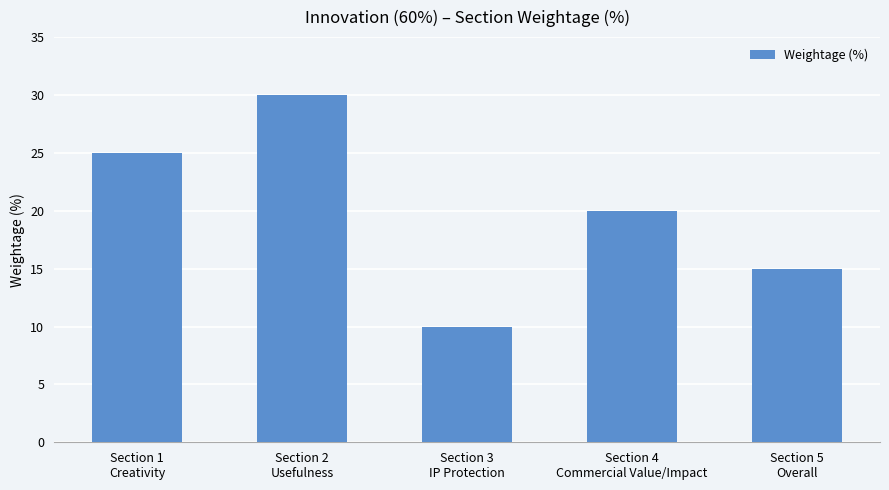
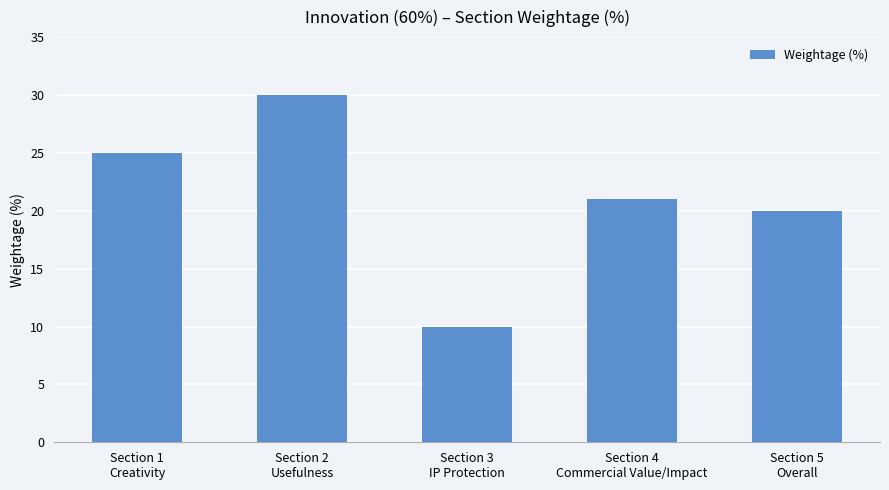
Section 4 Commercial Value/Impact: 20 -> 21
Section 5 Overall: 15 -> 20
